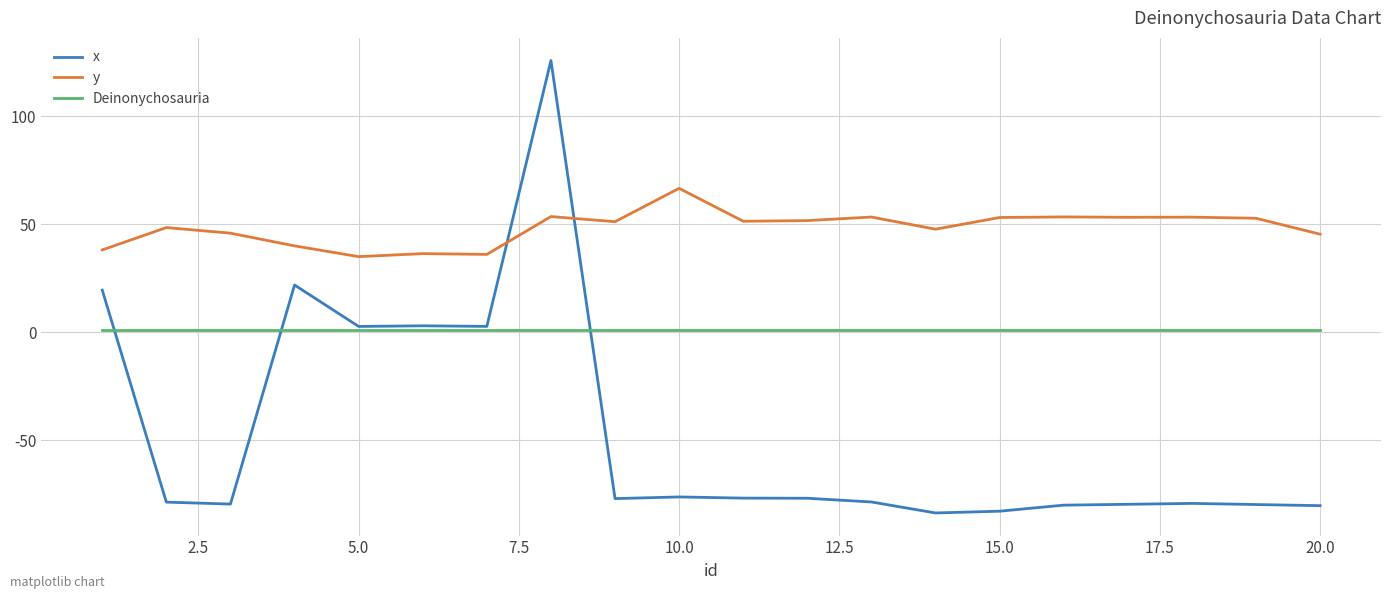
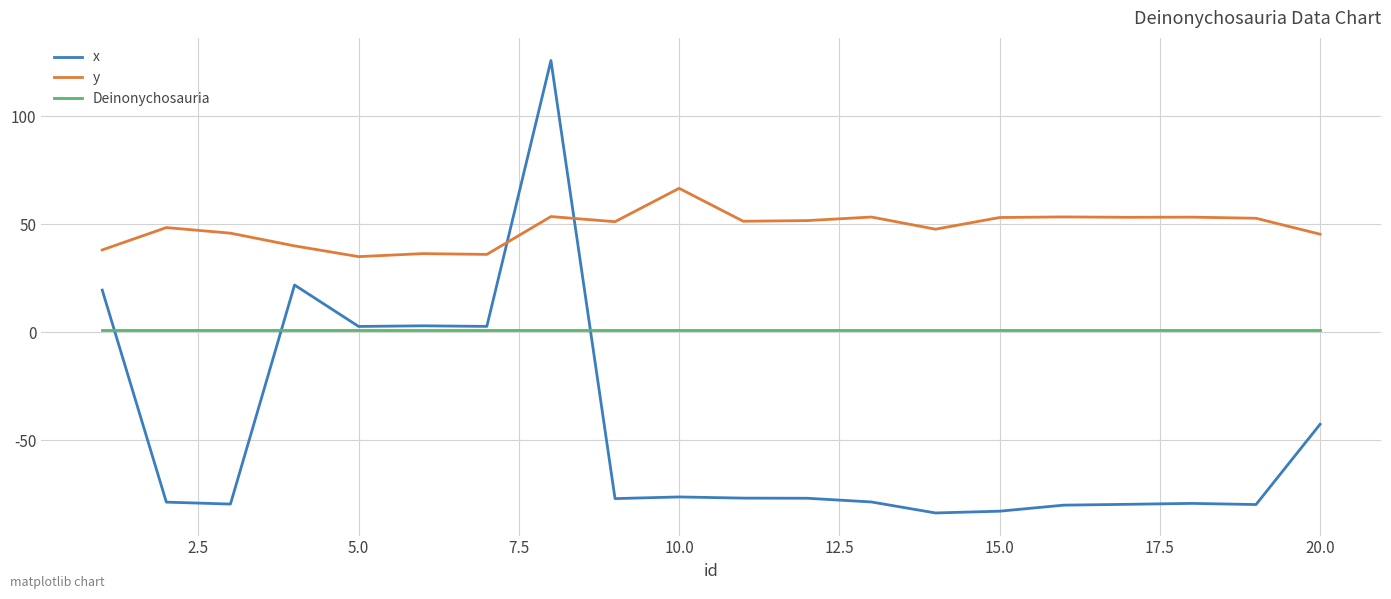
x, 20.0: -80 -> -43
